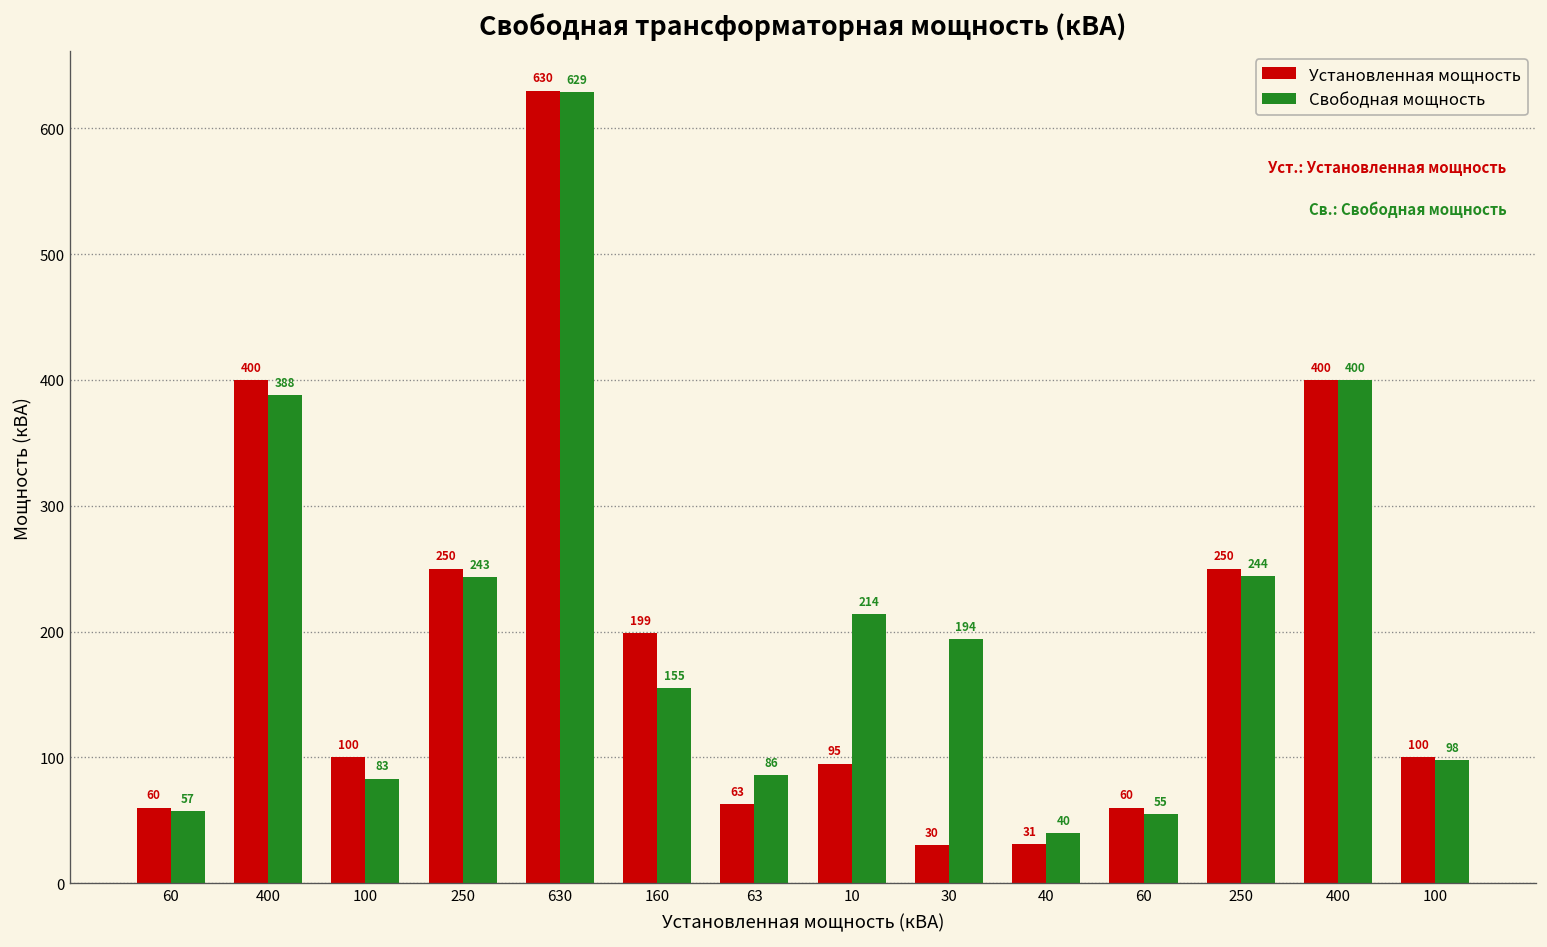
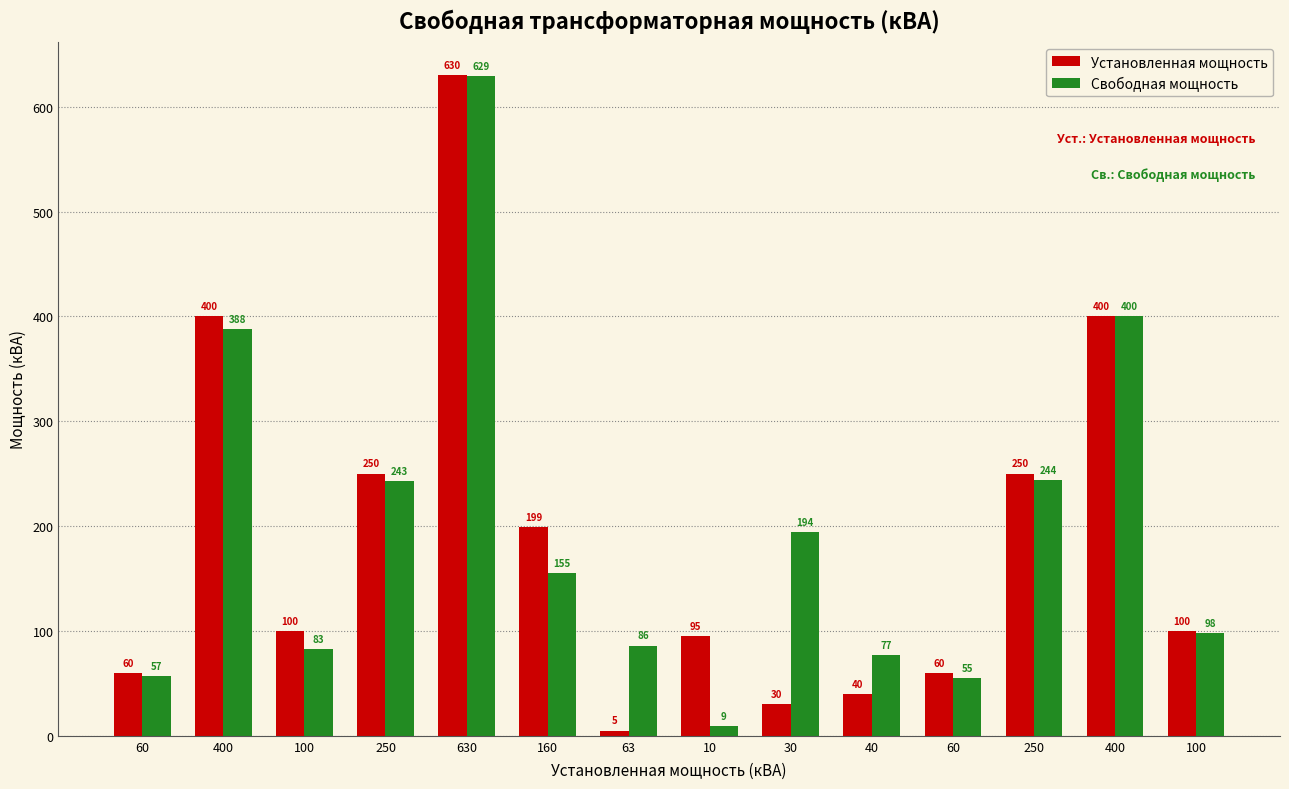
Установленная мощность, 63: 63 -> 5
Свободная мощность, 10: 214 -> 9
Установленная мощность, 40: 31 -> 40
Свободная мощность, 40: 40 -> 77
